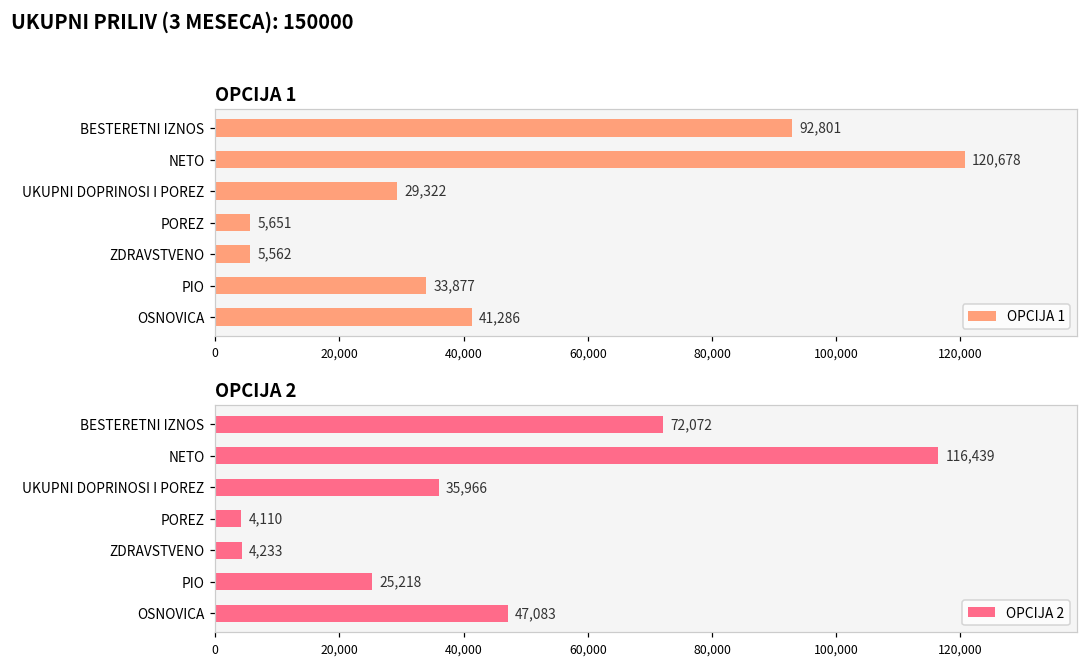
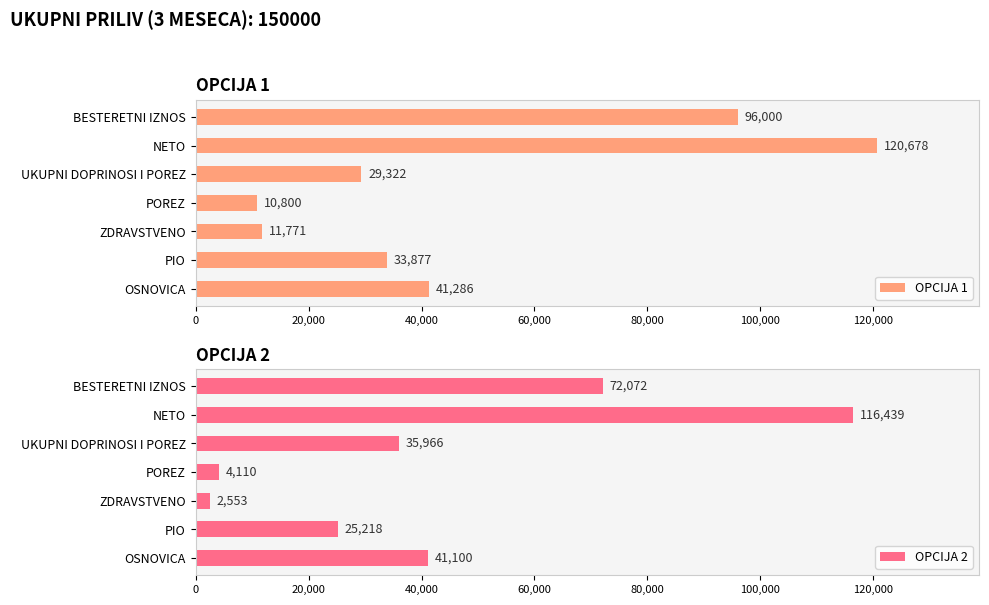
OPCIJA 1, BESTERETNI IZNOS: 92,801 -> 96,000
OPCIJA 1, POREZ: 5,651 -> 10,800
OPCIJA 1, ZDRAVSTVENO: 5,562 -> 11,771
OPCIJA 2, ZDRAVSTVENO: 4,233 -> 2,553
OPCIJA 2, OSNOVICA: 47,083 -> 41,100
